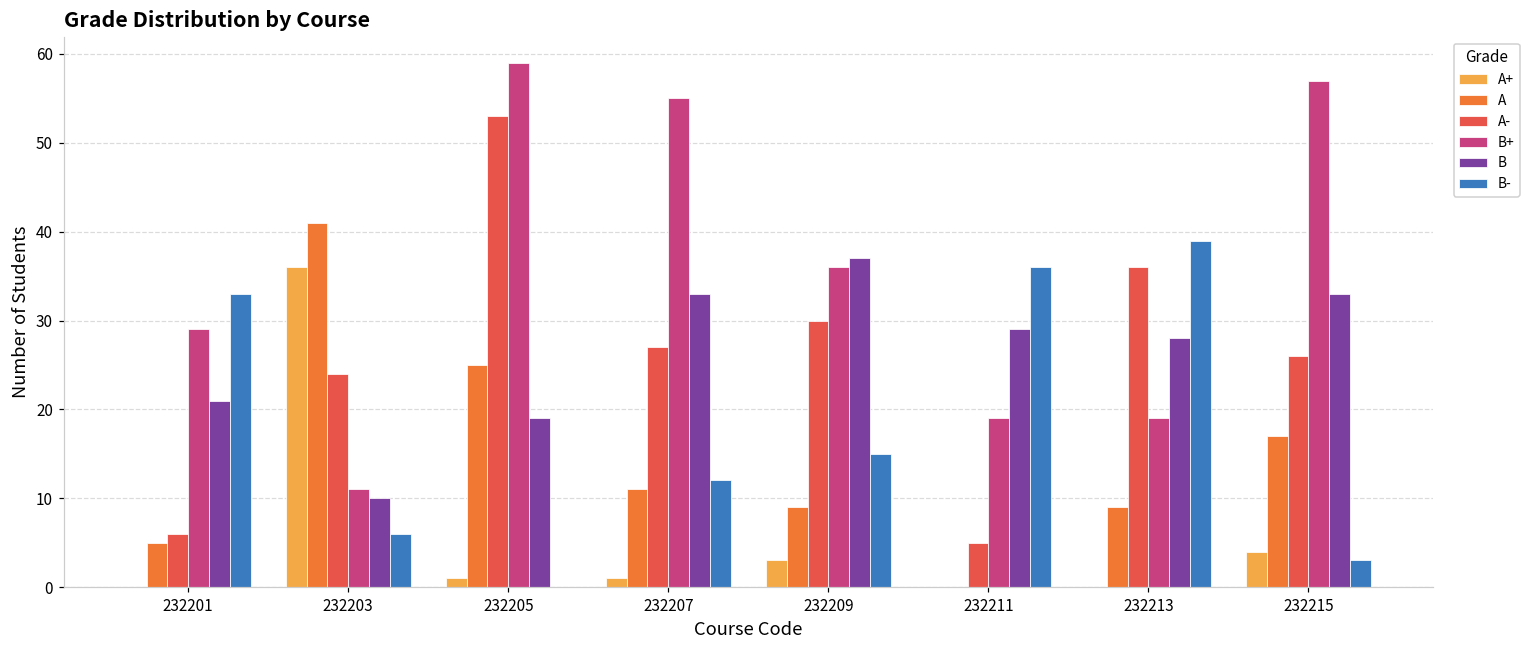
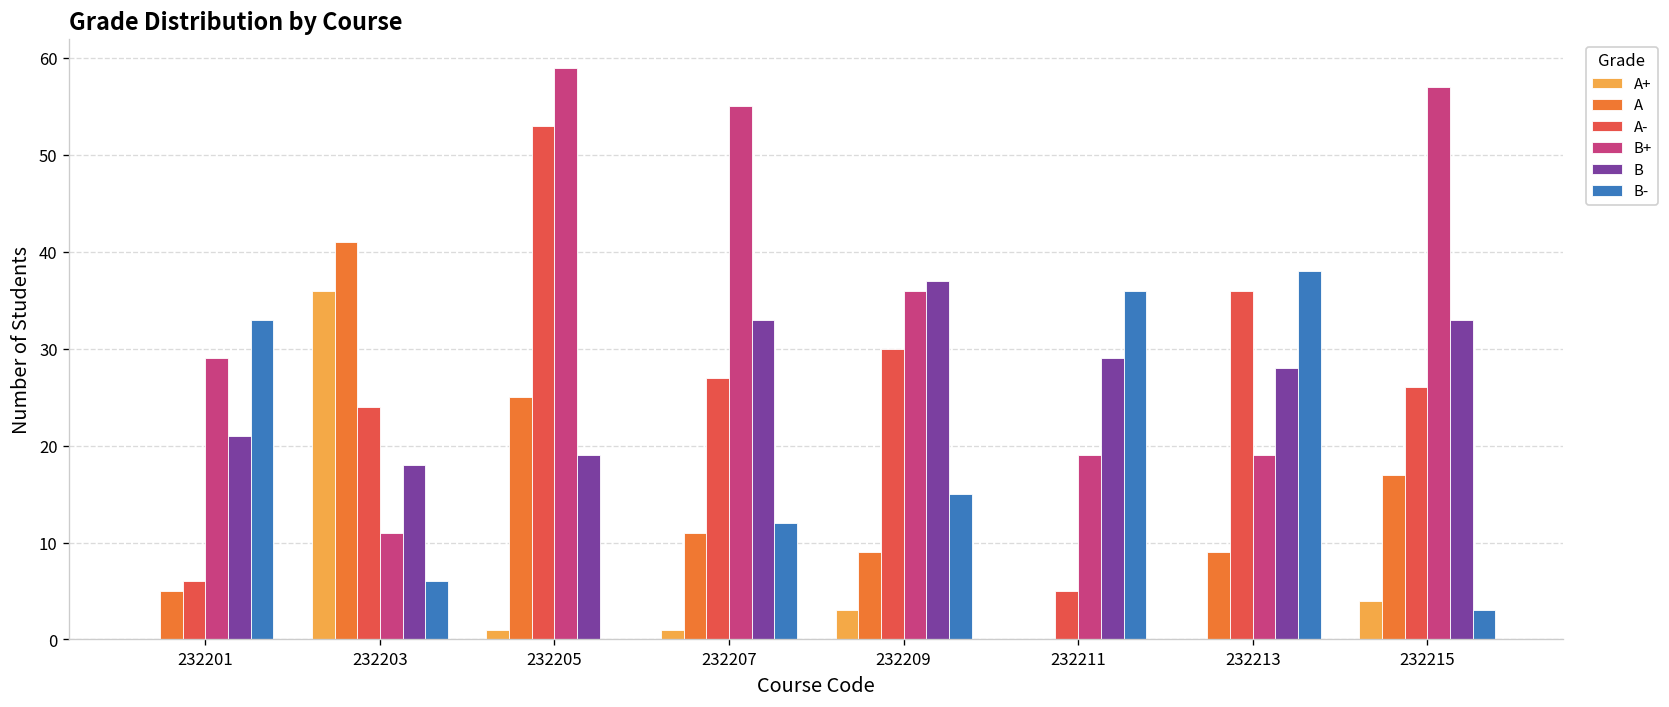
B, 232203: 10 -> 18
B-, 232213: 39 -> 38
